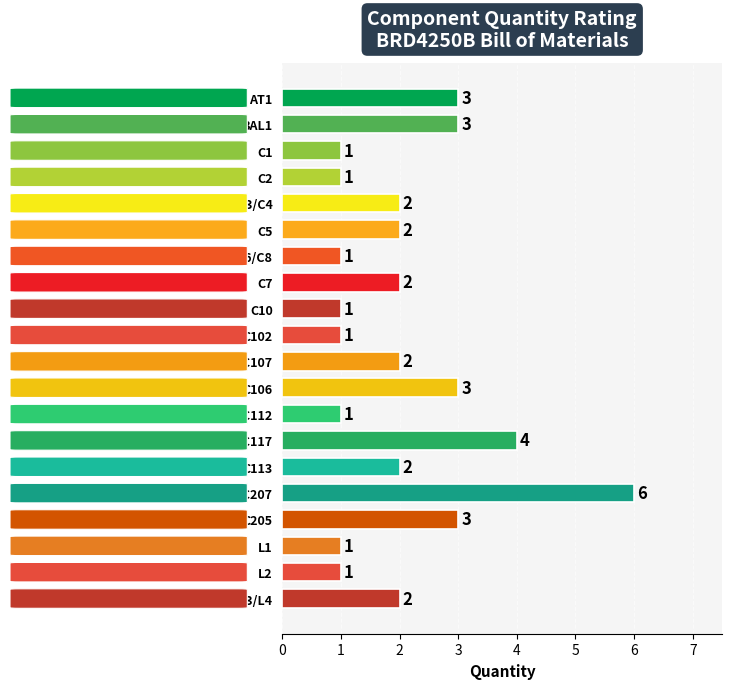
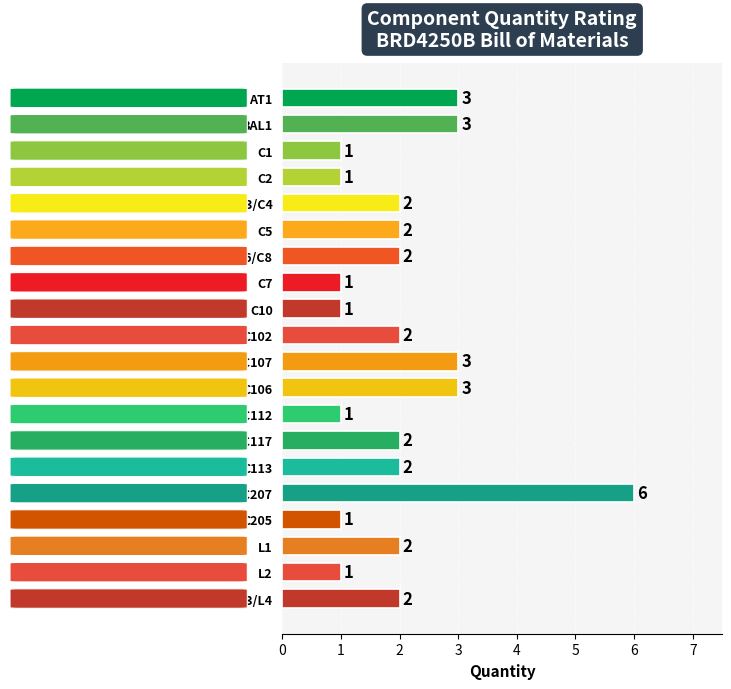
C6/C8: 1 -> 2
C7: 2 -> 1
C102: 1 -> 2
C103/C107: 2 -> 3
C111-C117: 4 -> 2
C205: 3 -> 1
L1: 1 -> 2
